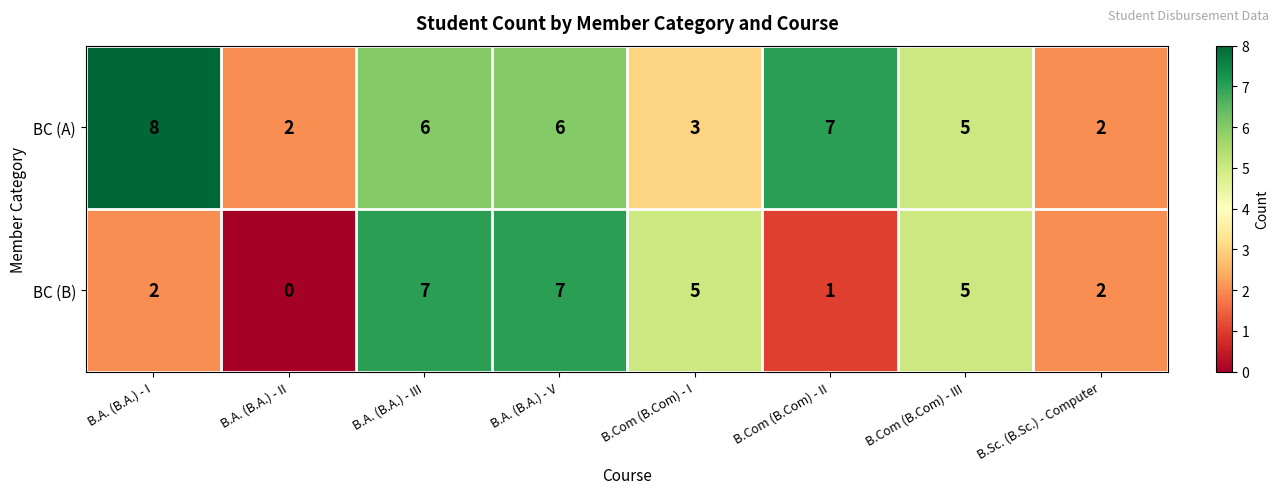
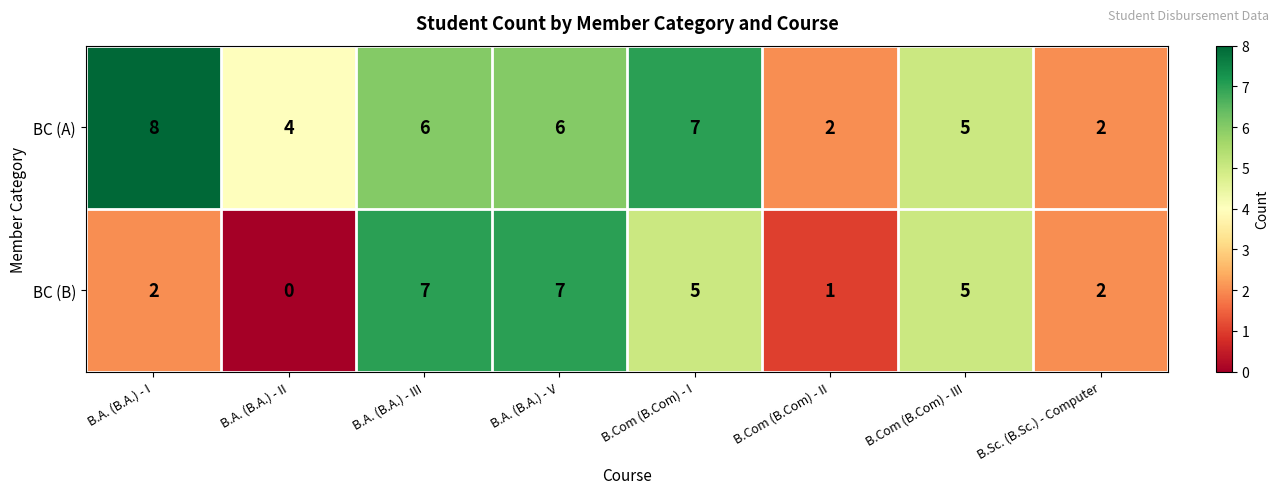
BC (A), B.A. (B.A.) - II: 2 -> 4
BC (A), B.Com (B.Com) - I: 3 -> 7
BC (A), B.Com (B.Com) - II: 7 -> 2
